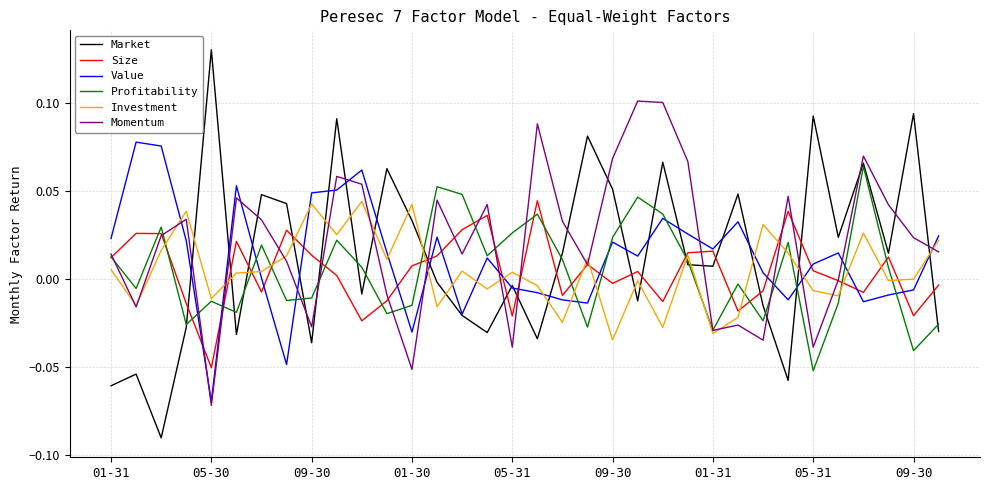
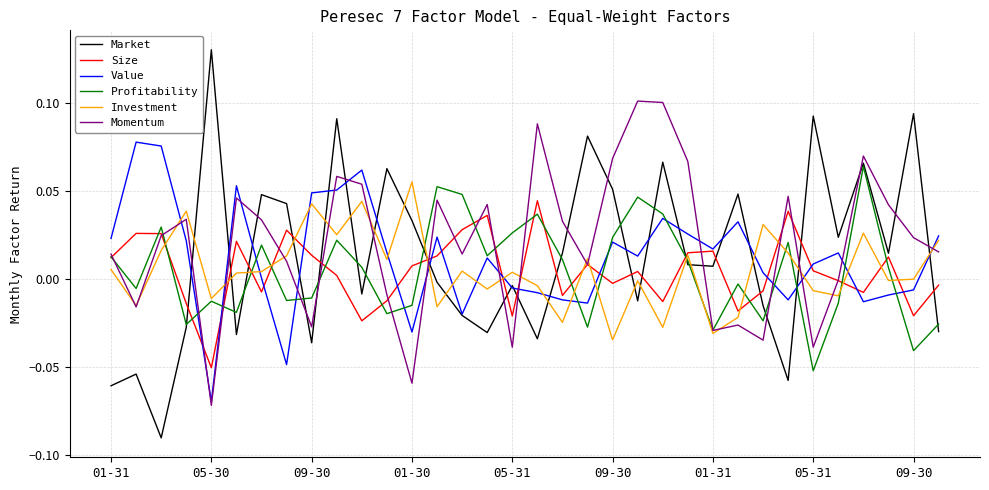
Investment, 01-30: 0.043 -> 0.055
Momentum, 01-30: -0.051 -> -0.059
